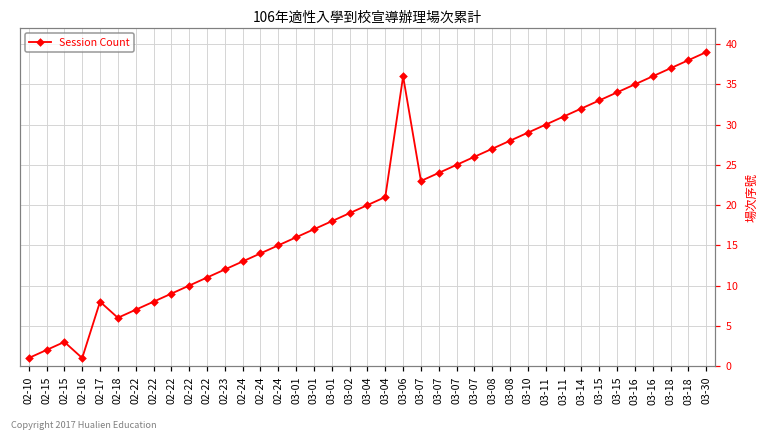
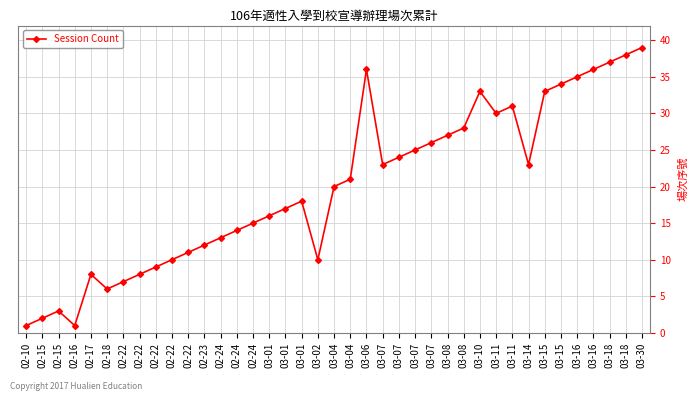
03-02: 19 -> 10
03-10: 29 -> 33
03-14: 32 -> 23
